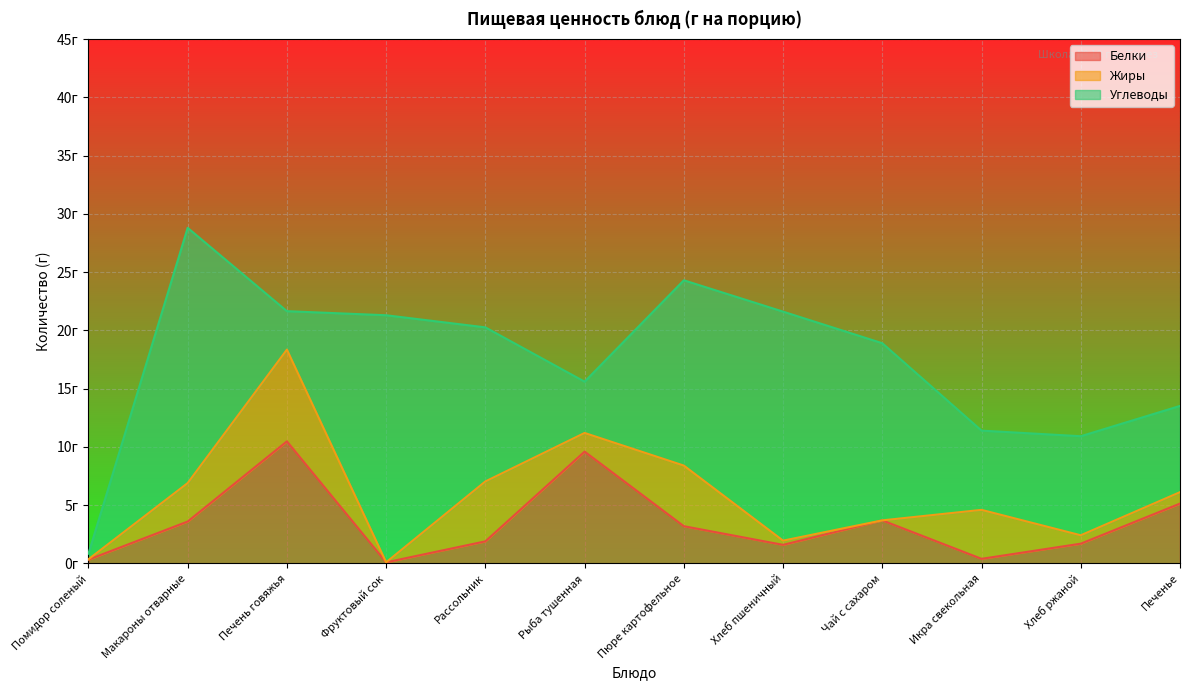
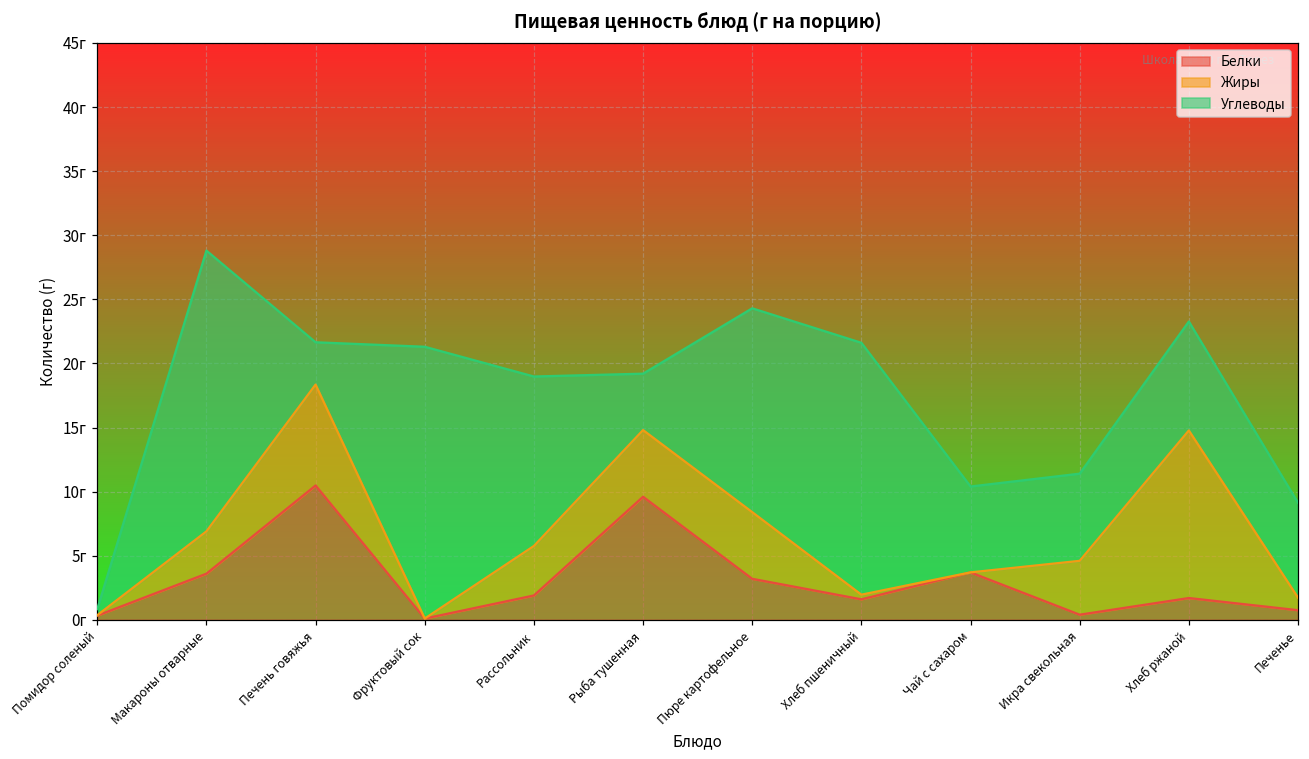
Жиры, Рассольник: 5.1г -> 3.9г
Жиры, Рыба тушенная: 1.6г -> 5.2г
Углеводы, Чай с сахаром: 15.2г -> 6.7г
Жиры, Хлеб ржаной: 0.7г -> 13.1г
Белки, Печенье: 5.1г -> 0.8г
